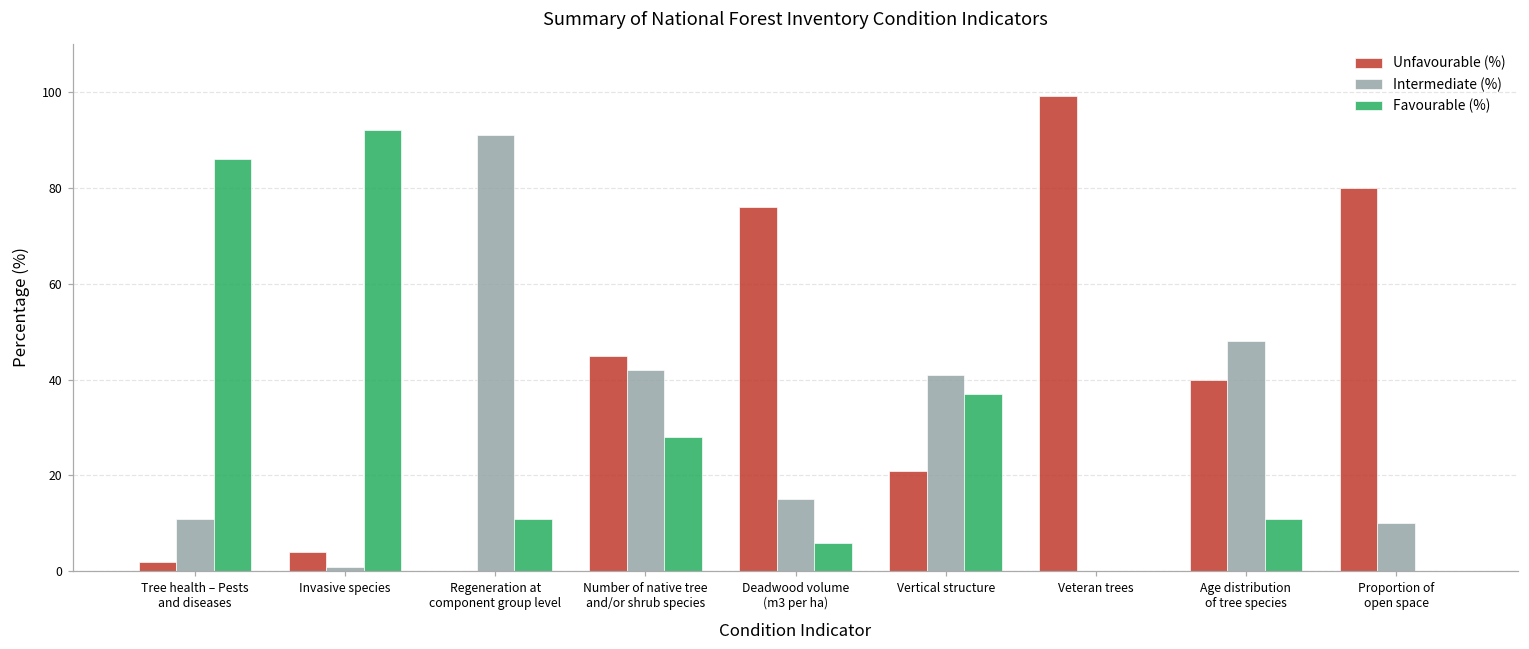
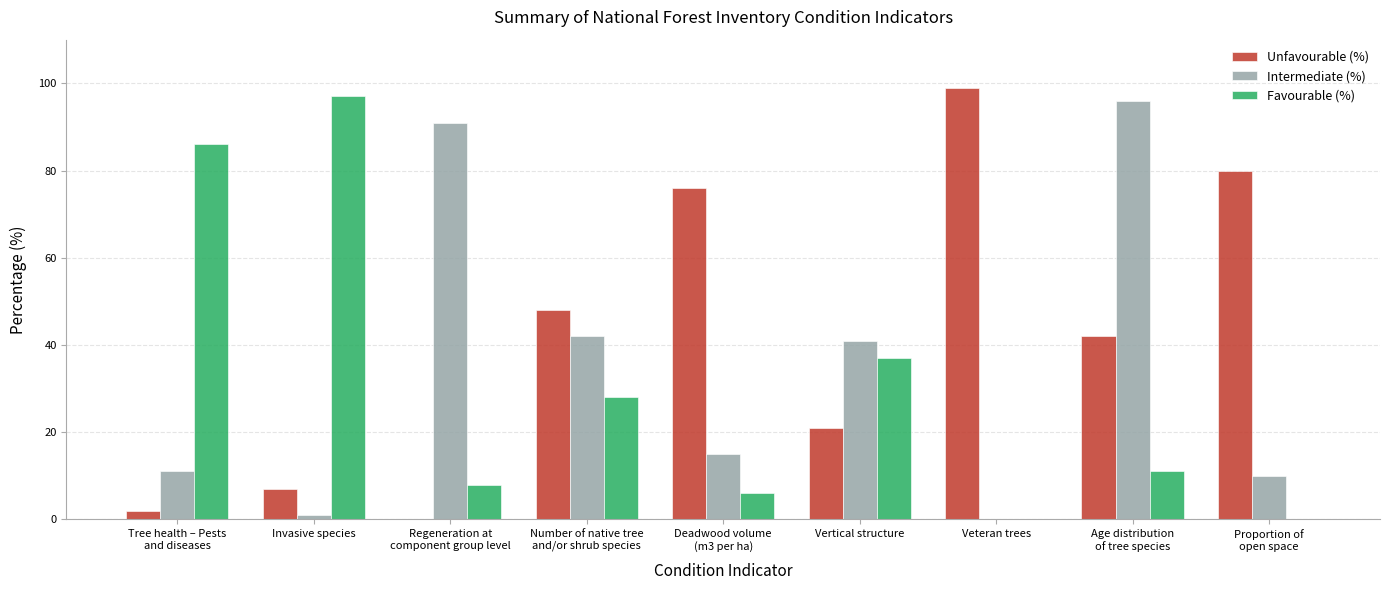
Unfavourable (%), Invasive species: 4 -> 7
Favourable (%), Invasive species: 92 -> 97
Favourable (%), Regeneration at component group level: 11 -> 8
Unfavourable (%), Number of native tree and/or shrub species: 45 -> 48
Unfavourable (%), Age distribution of tree species: 40 -> 42
Intermediate (%), Age distribution of tree species: 48 -> 96
